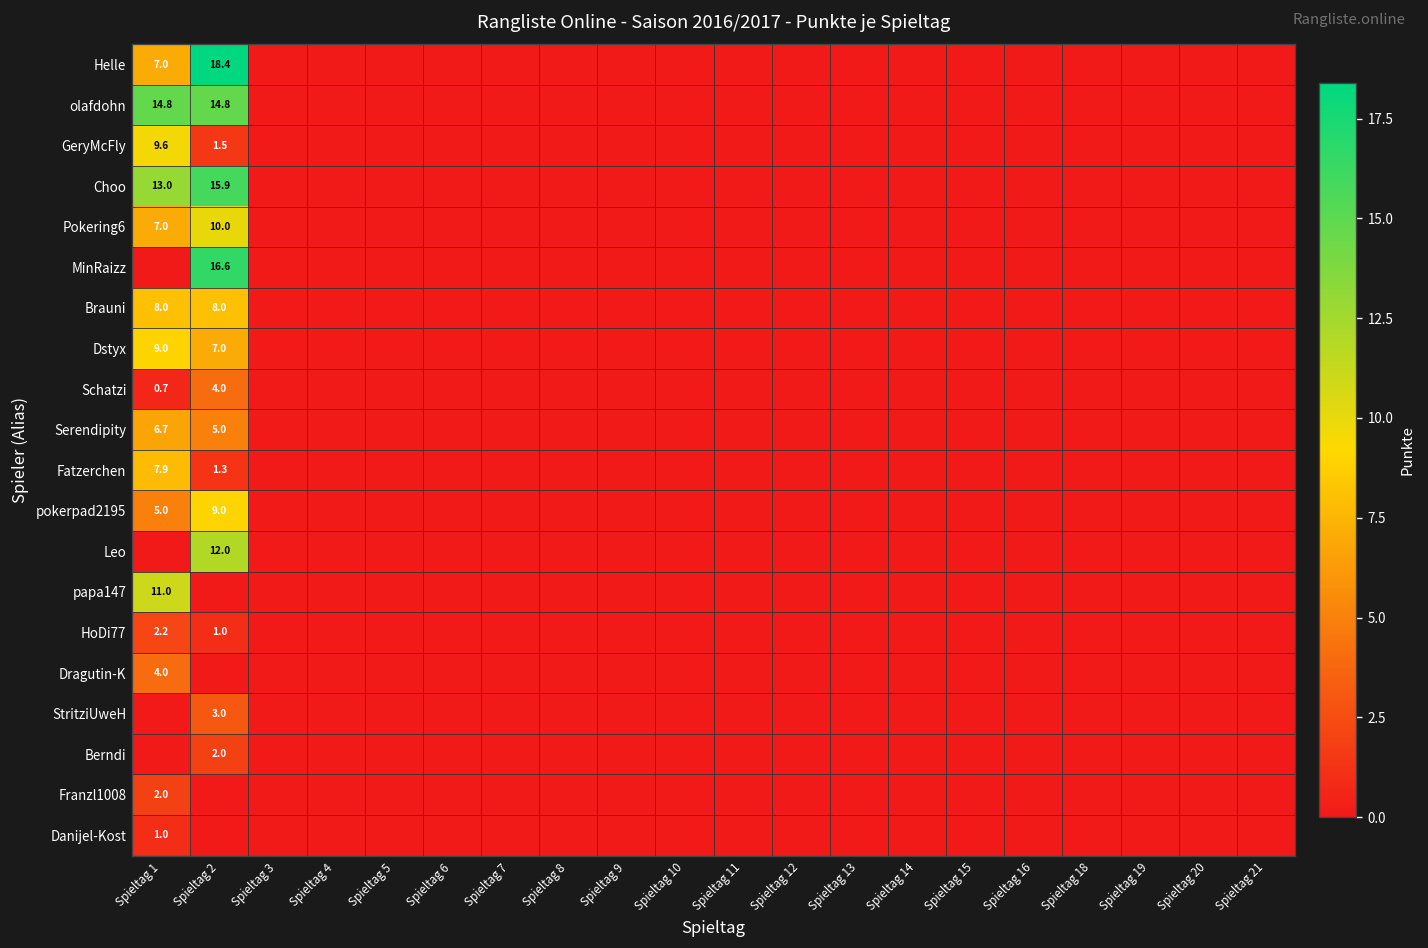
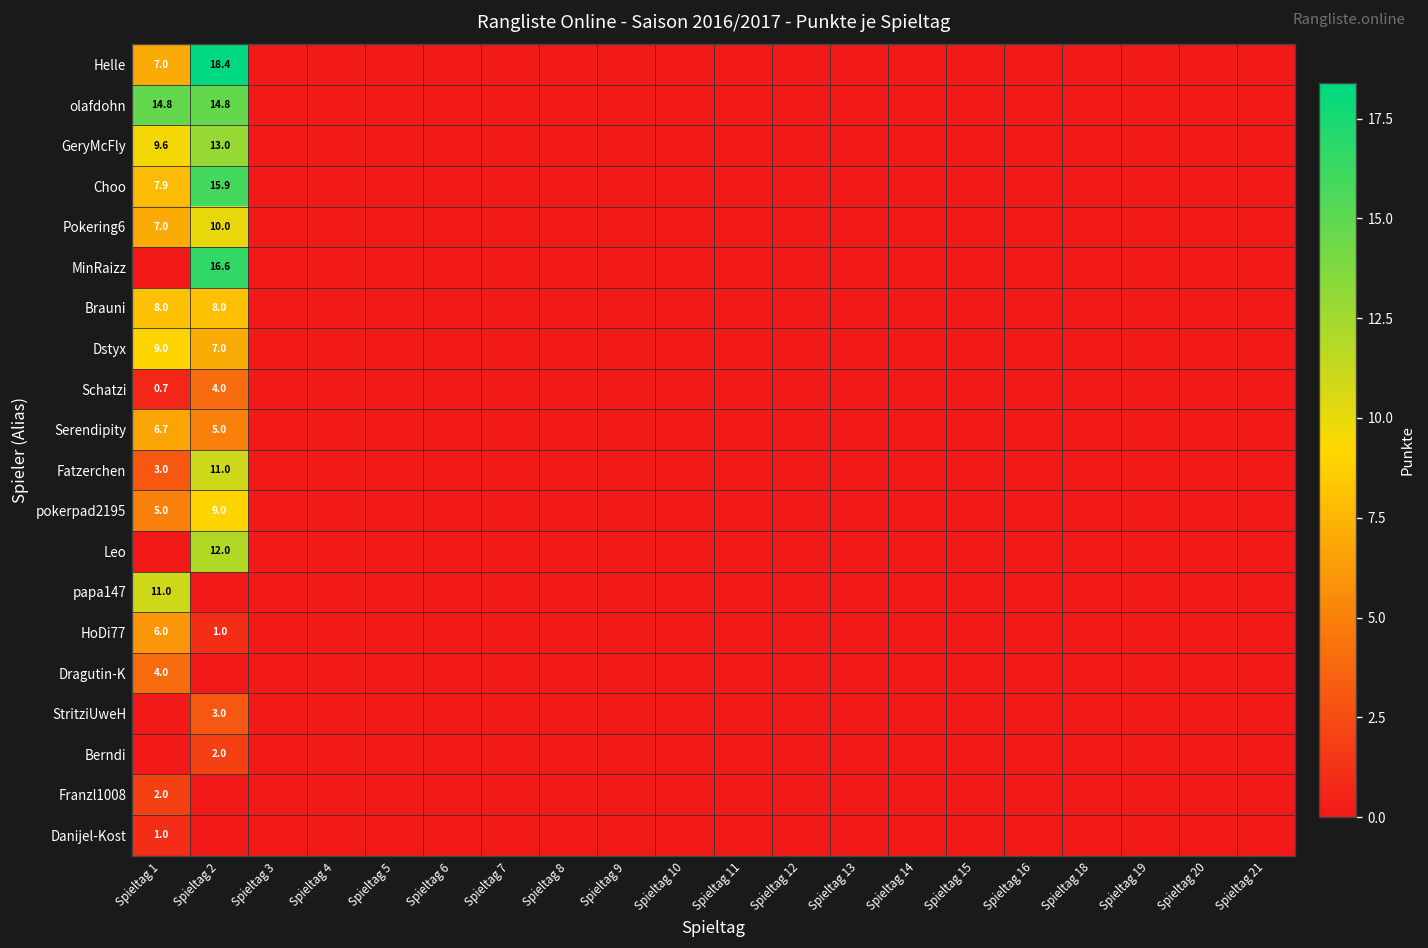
GeryMcFly, Spieltag 2: 1.5 -> 13.0
Choo, Spieltag 1: 13.0 -> 7.9
Fatzerchen, Spieltag 1: 7.9 -> 3.0
Fatzerchen, Spieltag 2: 1.3 -> 11.0
HoDi77, Spieltag 1: 2.2 -> 6.0
